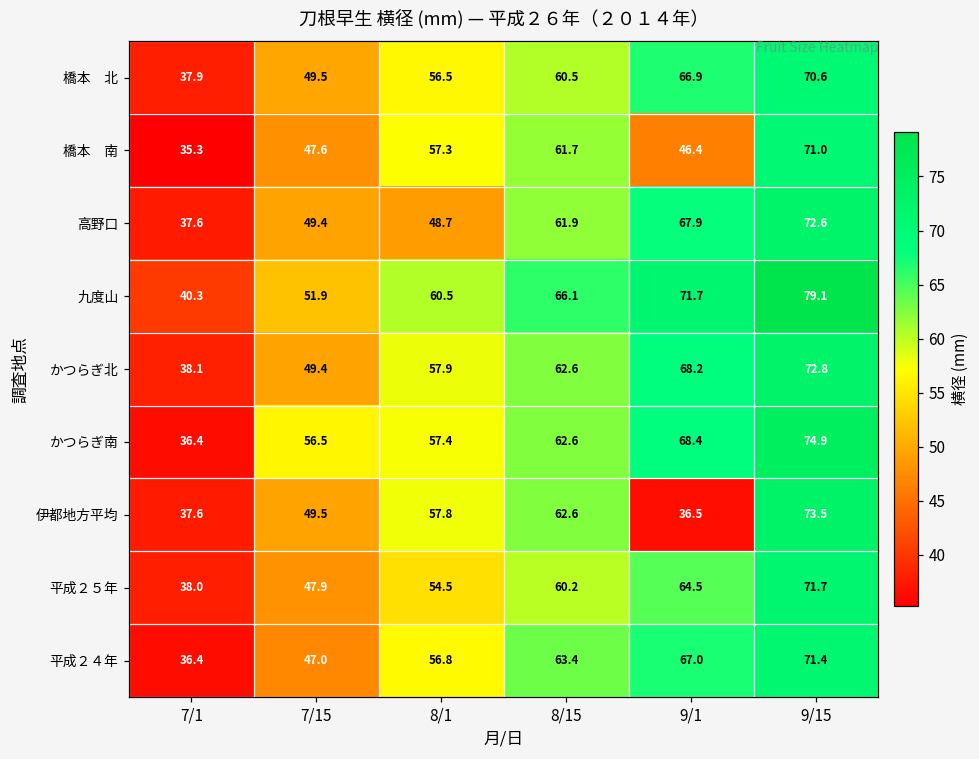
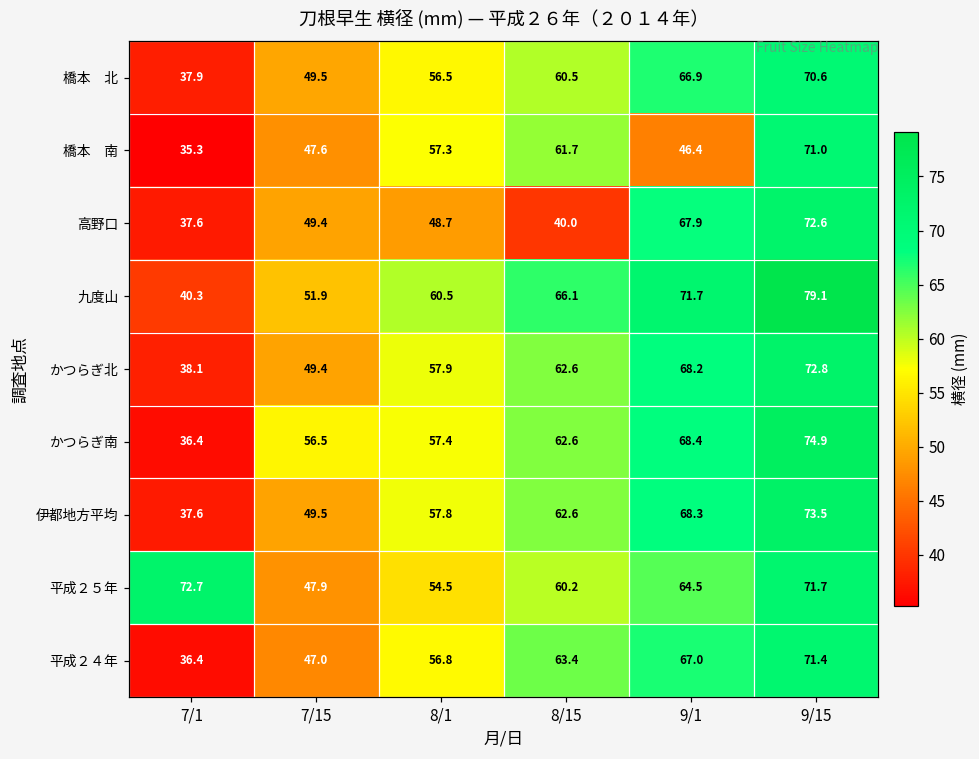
高野口, 8/15: 61.9 -> 40.0
伊都地方平均, 9/1: 36.5 -> 68.3
平成２５年, 7/1: 38.0 -> 72.7
